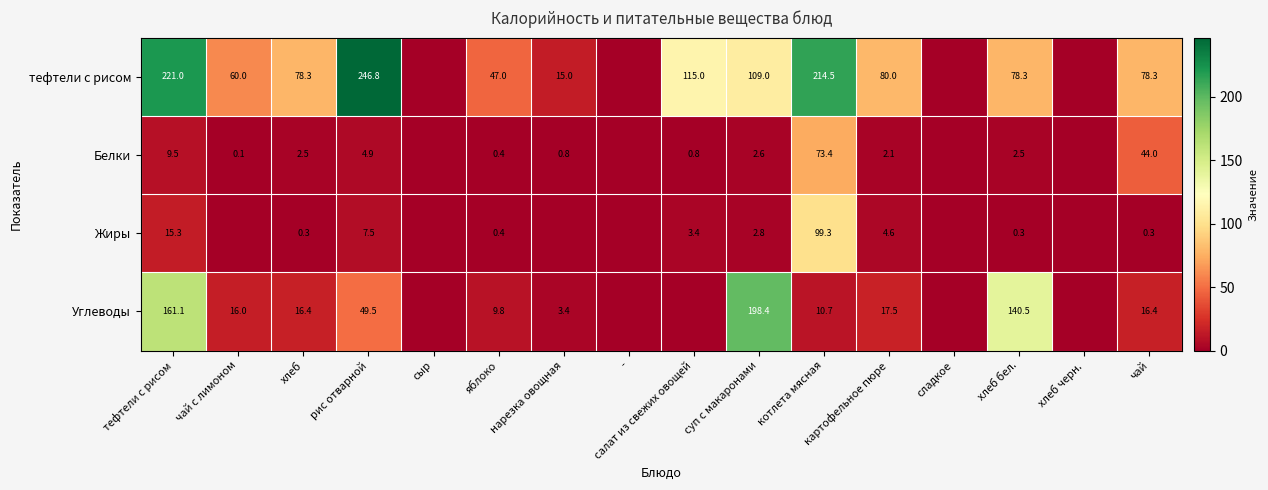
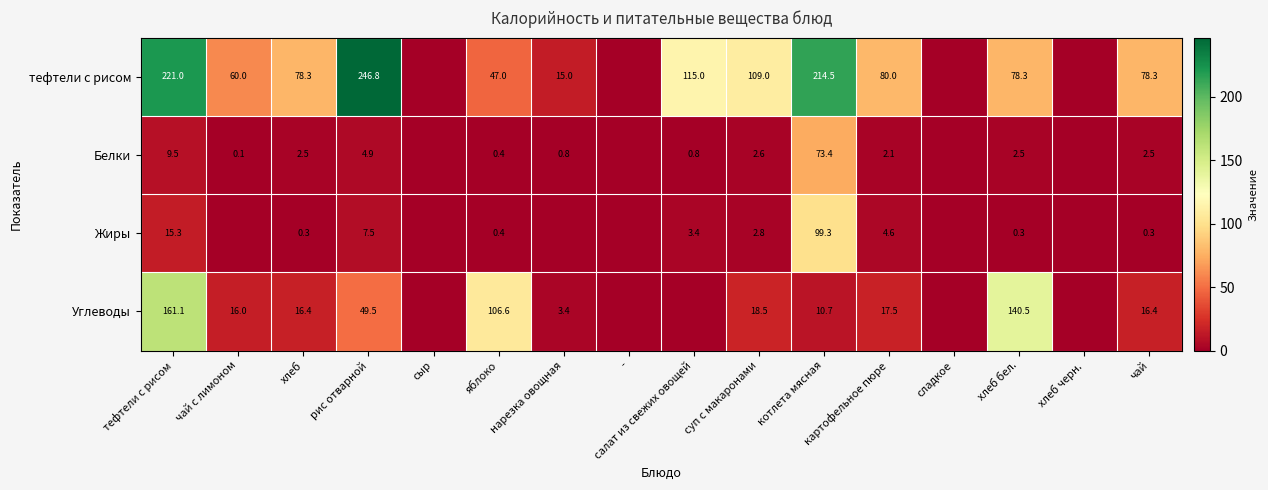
Белки, чай: 44.0 -> 2.5
Углеводы, яблоко: 9.8 -> 106.6
Углеводы, суп с макаронами: 198.4 -> 18.5
